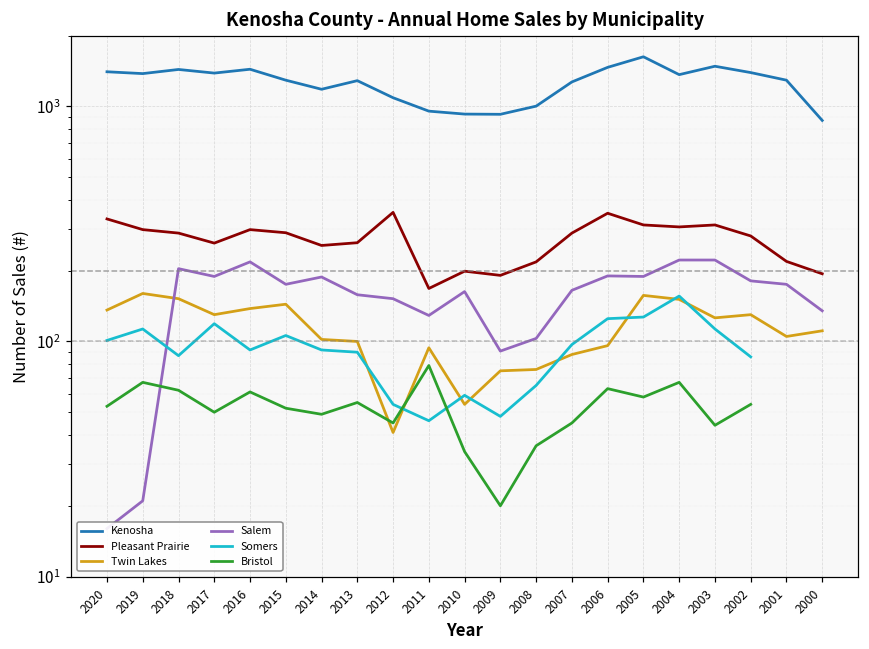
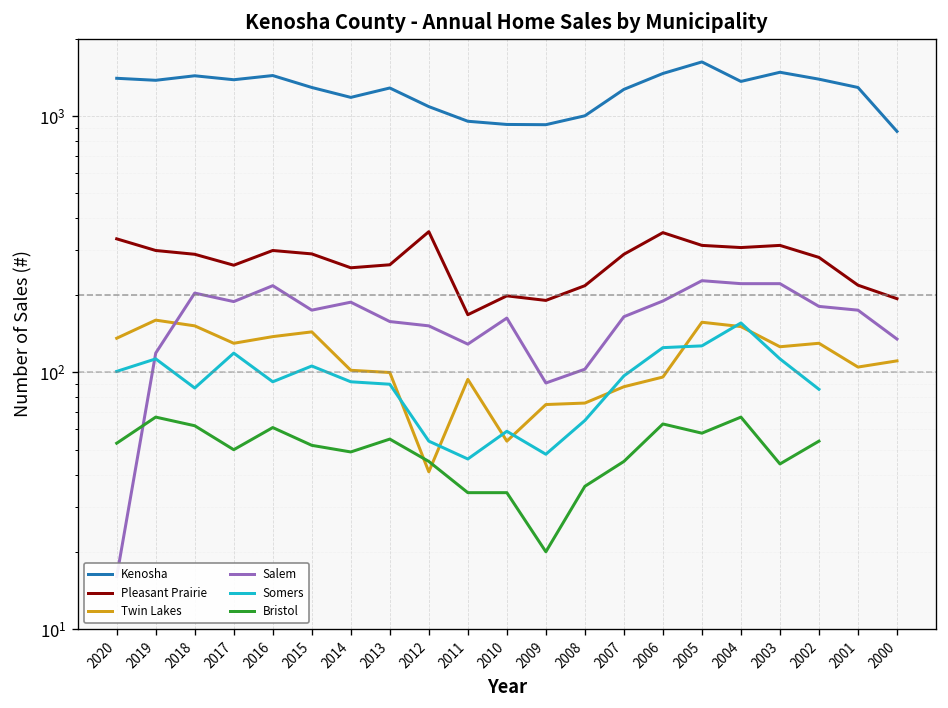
Salem, 2019: 21 -> 120
Bristol, 2011: 79 -> 34
Salem, 2005: 190 -> 230
